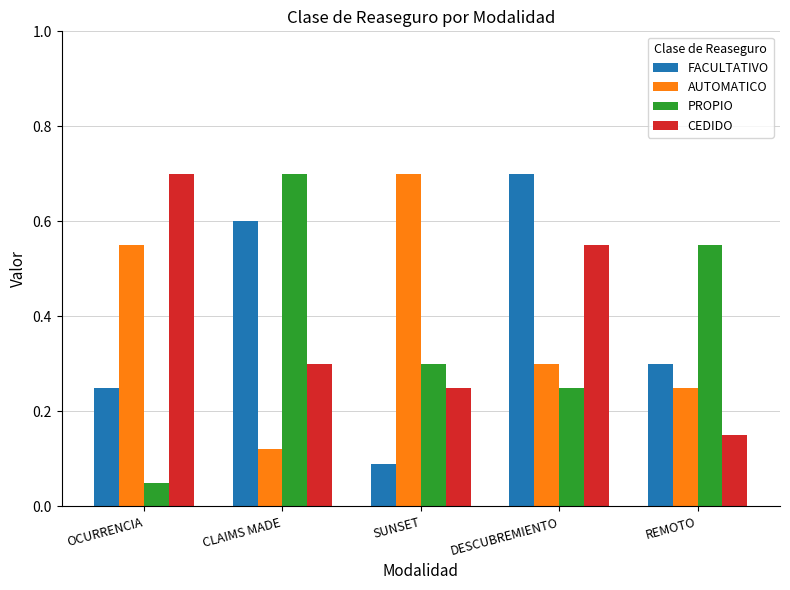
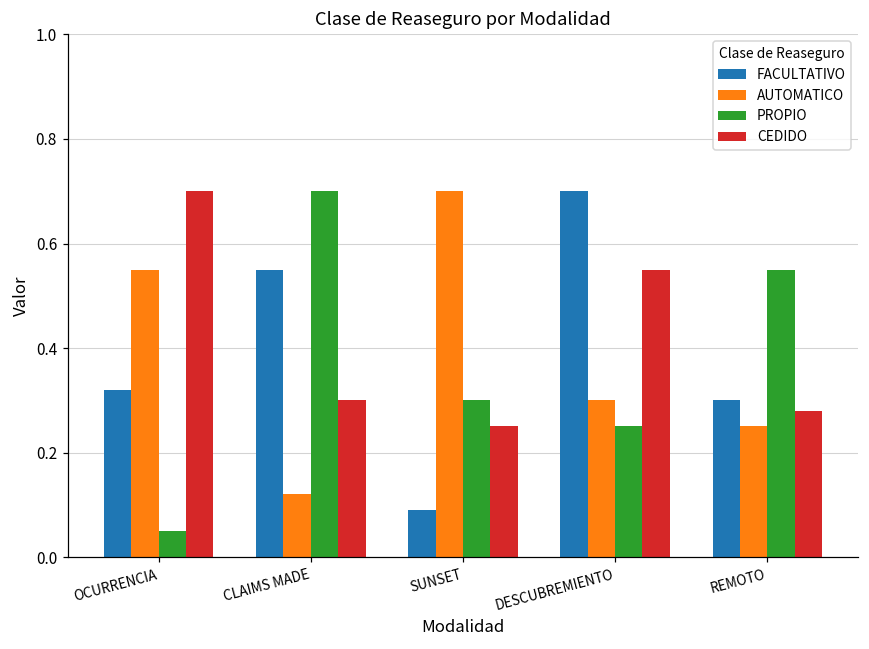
FACULTATIVO, OCURRENCIA: 0.25 -> 0.32
FACULTATIVO, CLAIMS MADE: 0.60 -> 0.55
CEDIDO, REMOTO: 0.15 -> 0.28
